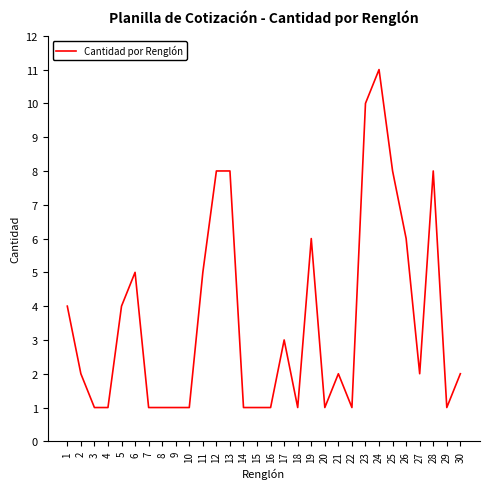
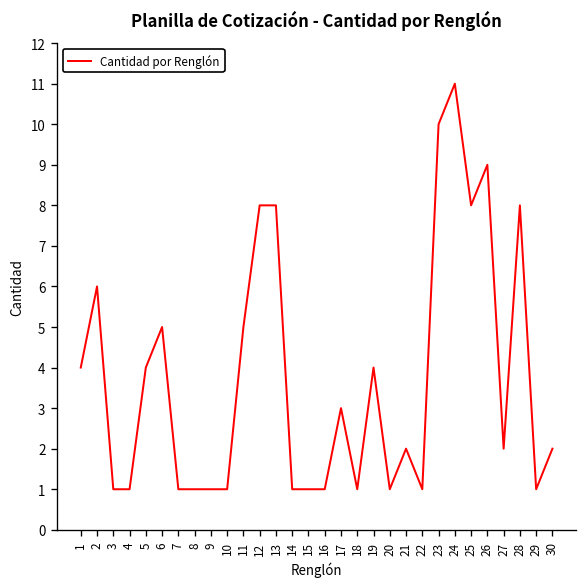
2: 2 -> 6
19: 6 -> 4
26: 6 -> 9
